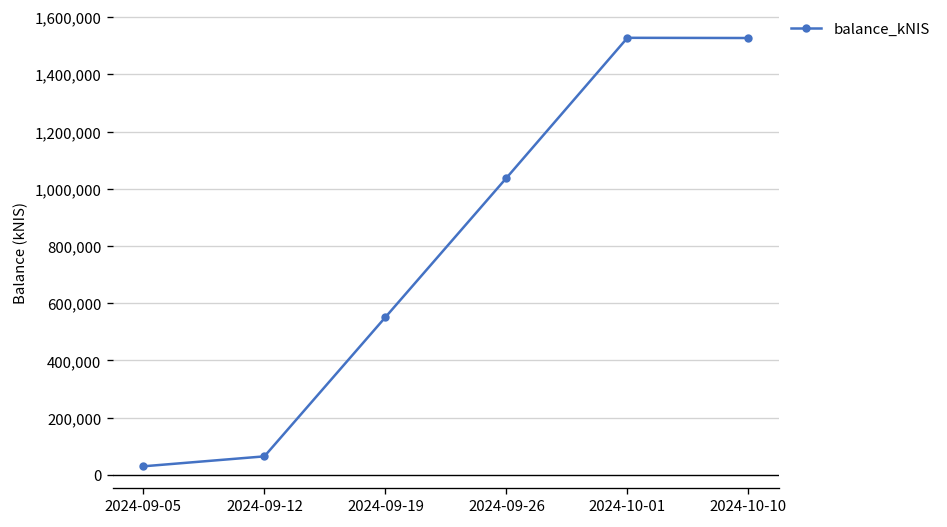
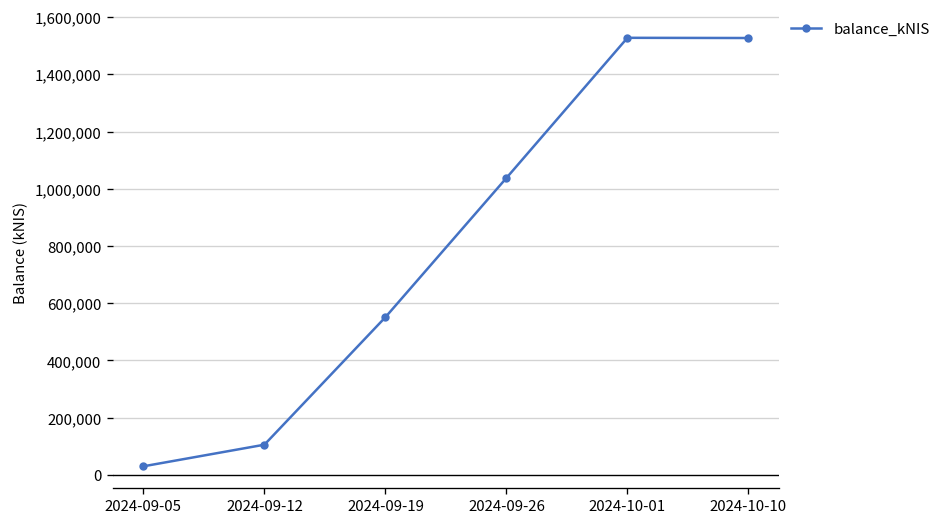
2024-09-12: 70,000 -> 110,000
